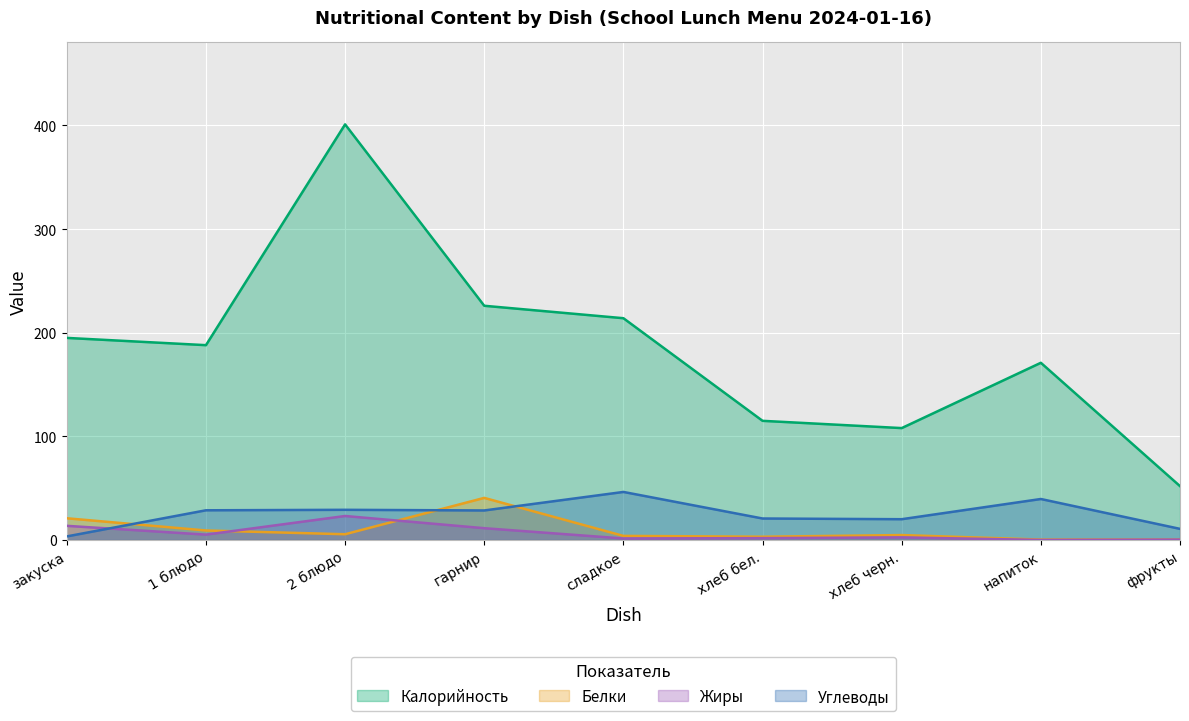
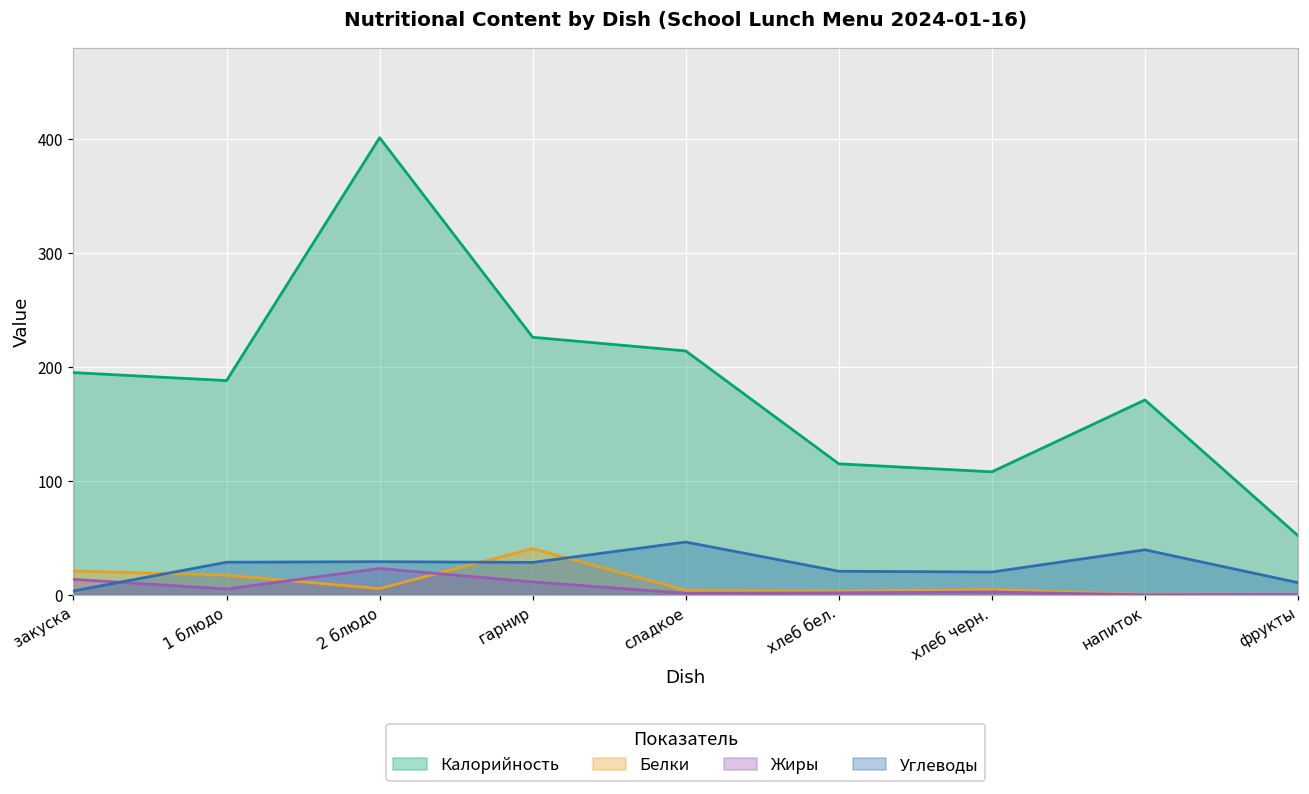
Белки, 1 блюдо: 9 -> 17
